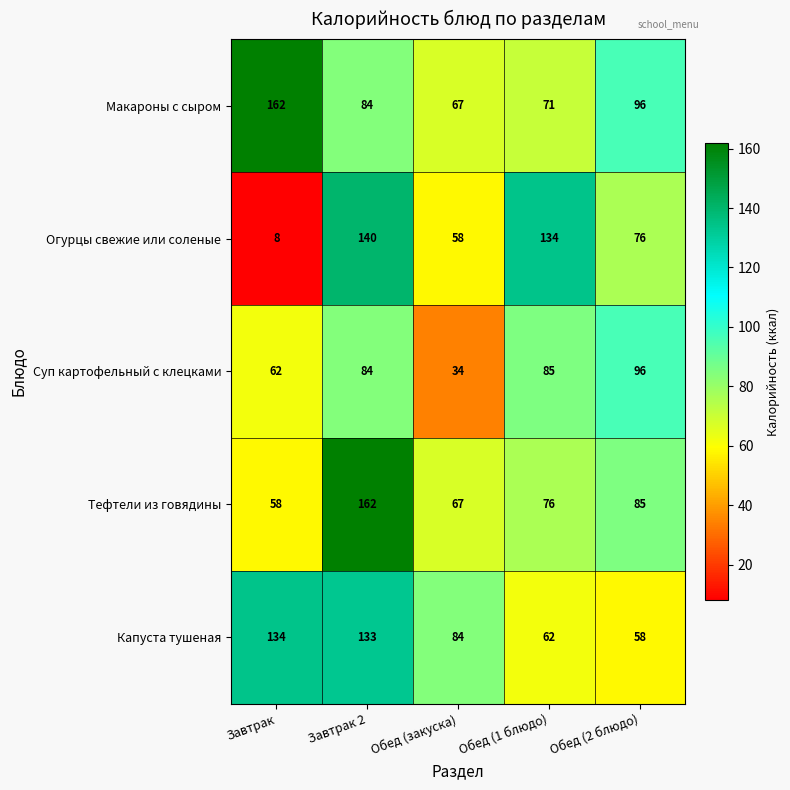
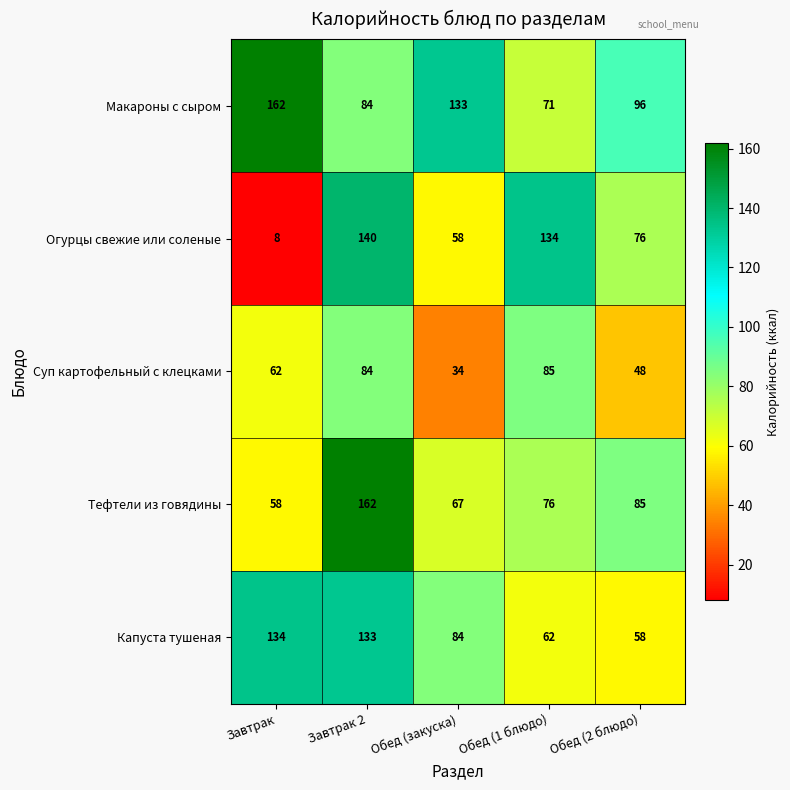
Макароны с сыром, Обед (закуска): 67 -> 133
Суп картофельный с клецками, Обед (2 блюдо): 96 -> 48
